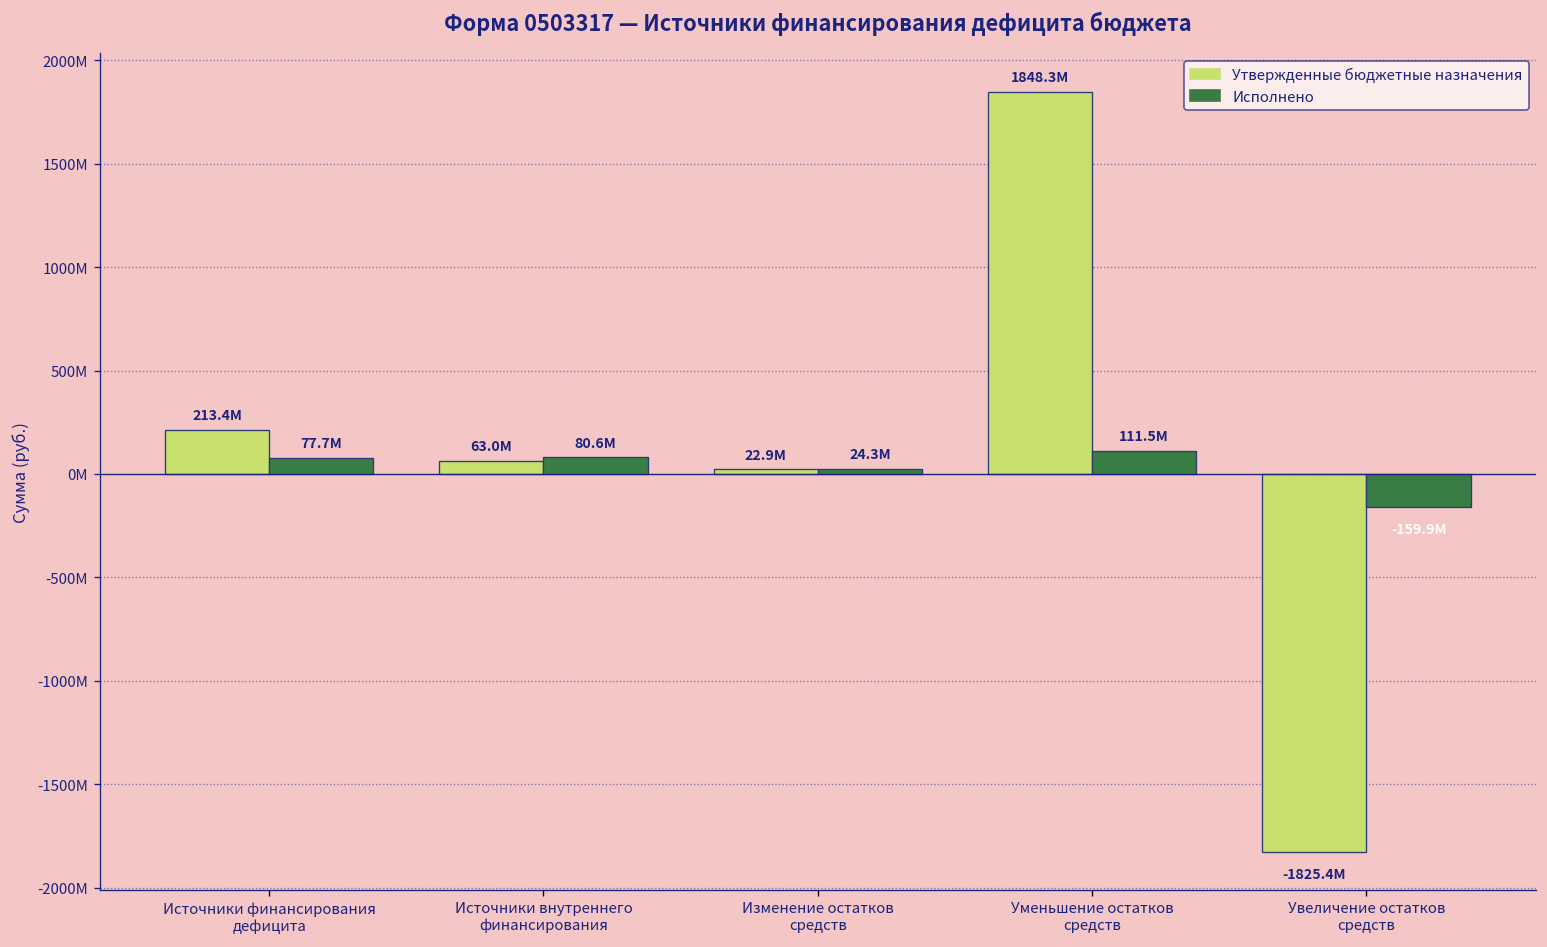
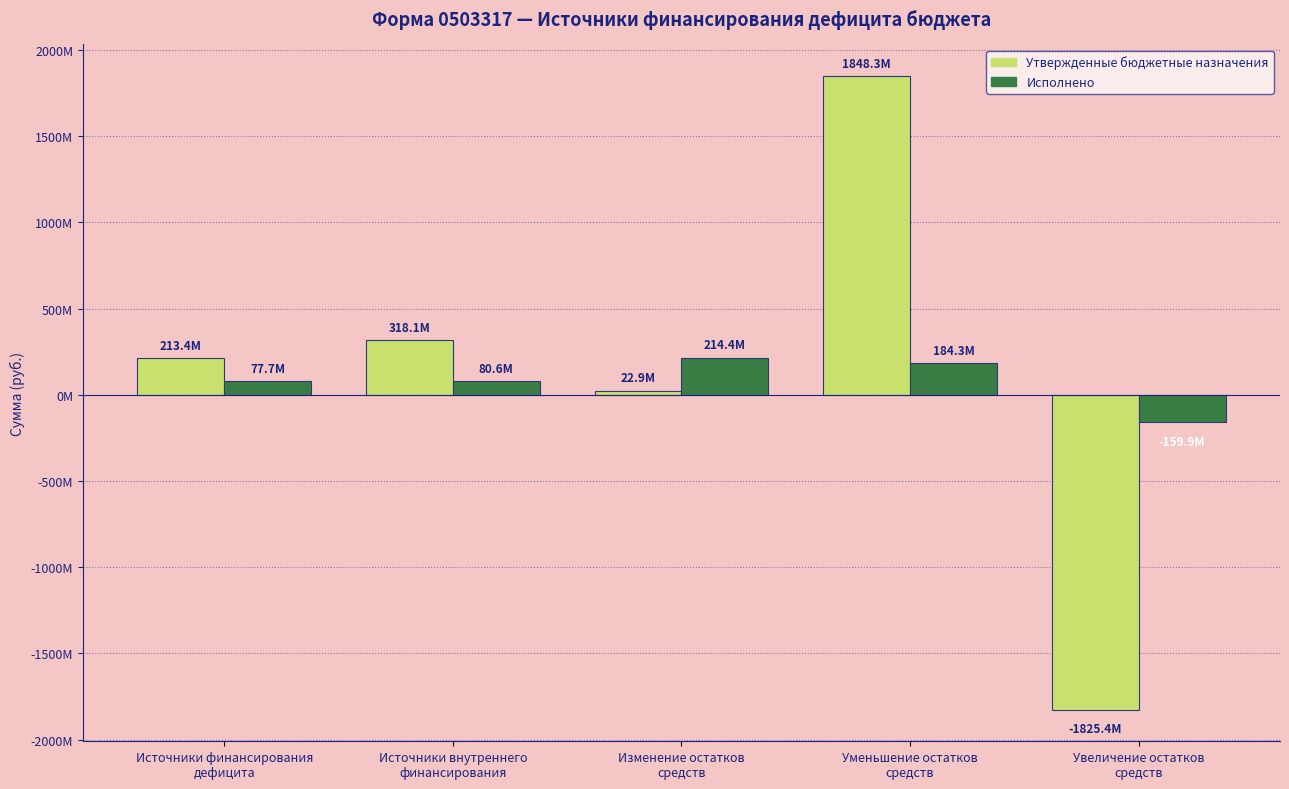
Утвержденные бюджетные назначения, Источники внутреннего финансирования: 63.0M -> 318.1M
Исполнено, Изменение остатков средств: 24.3M -> 214.4M
Исполнено, Уменьшение остатков средств: 111.5M -> 184.3M
